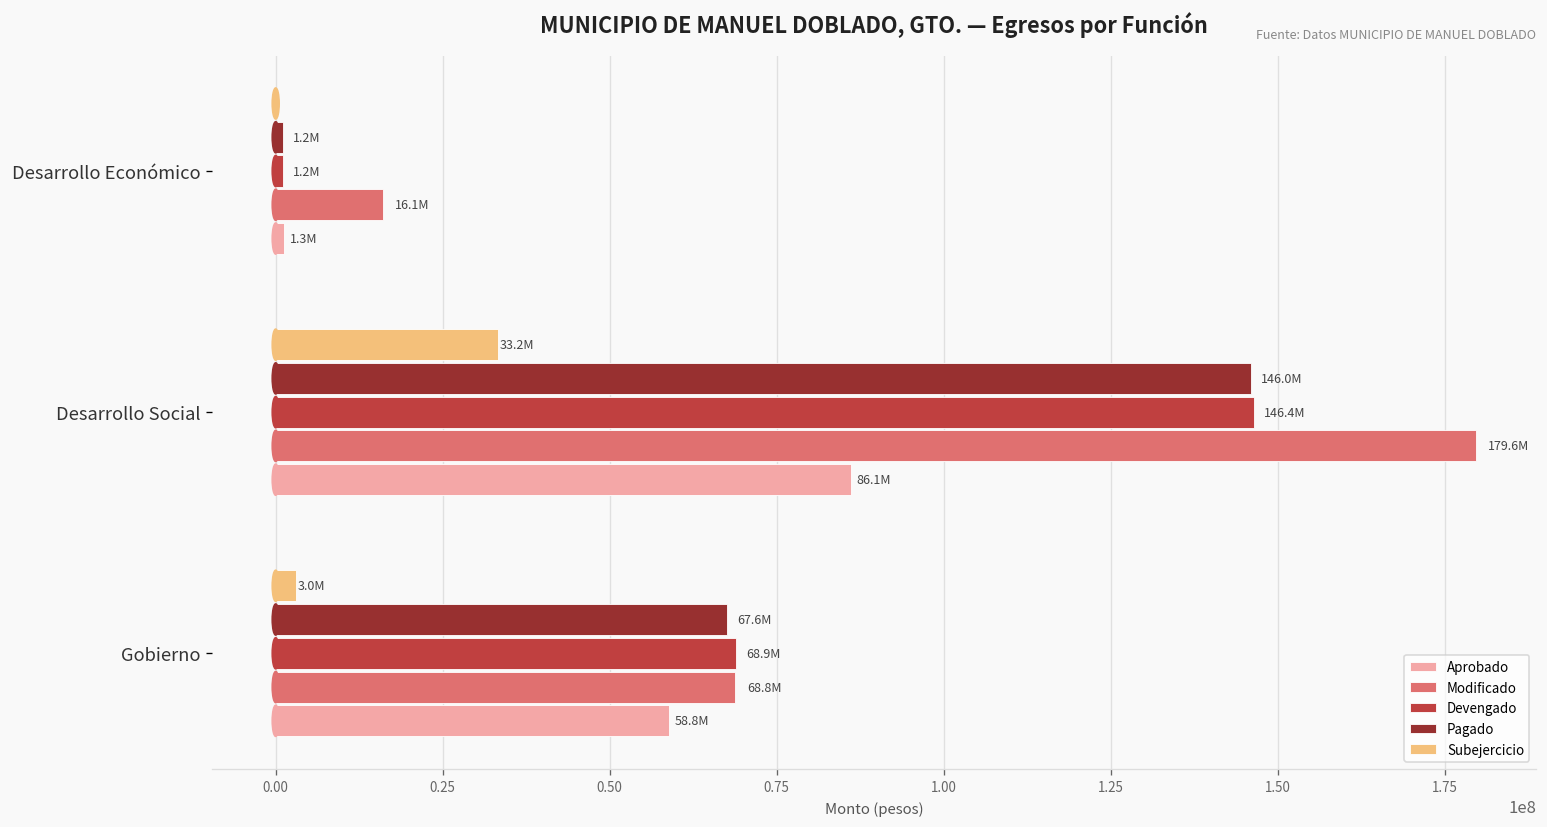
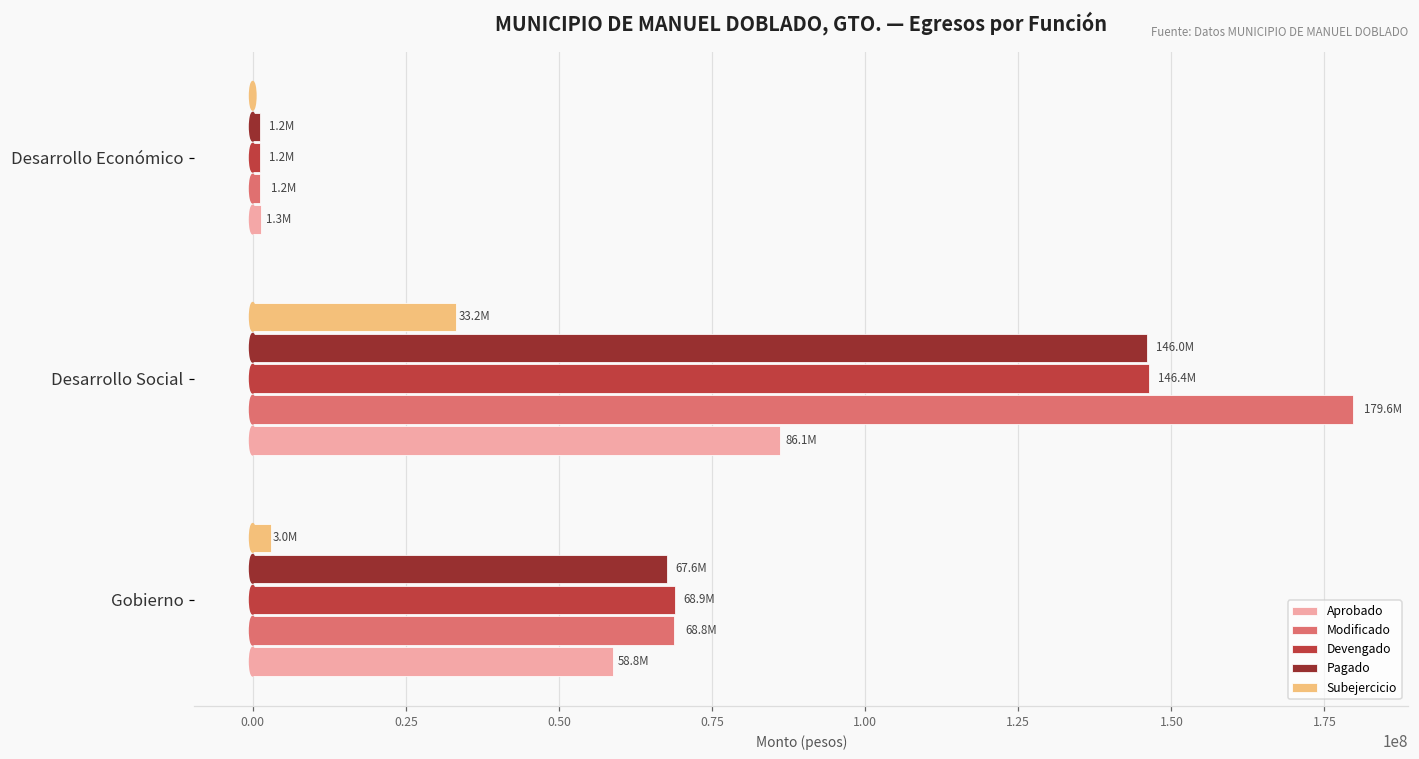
Modificado, Desarrollo Económico: 16.1M -> 1.2M
